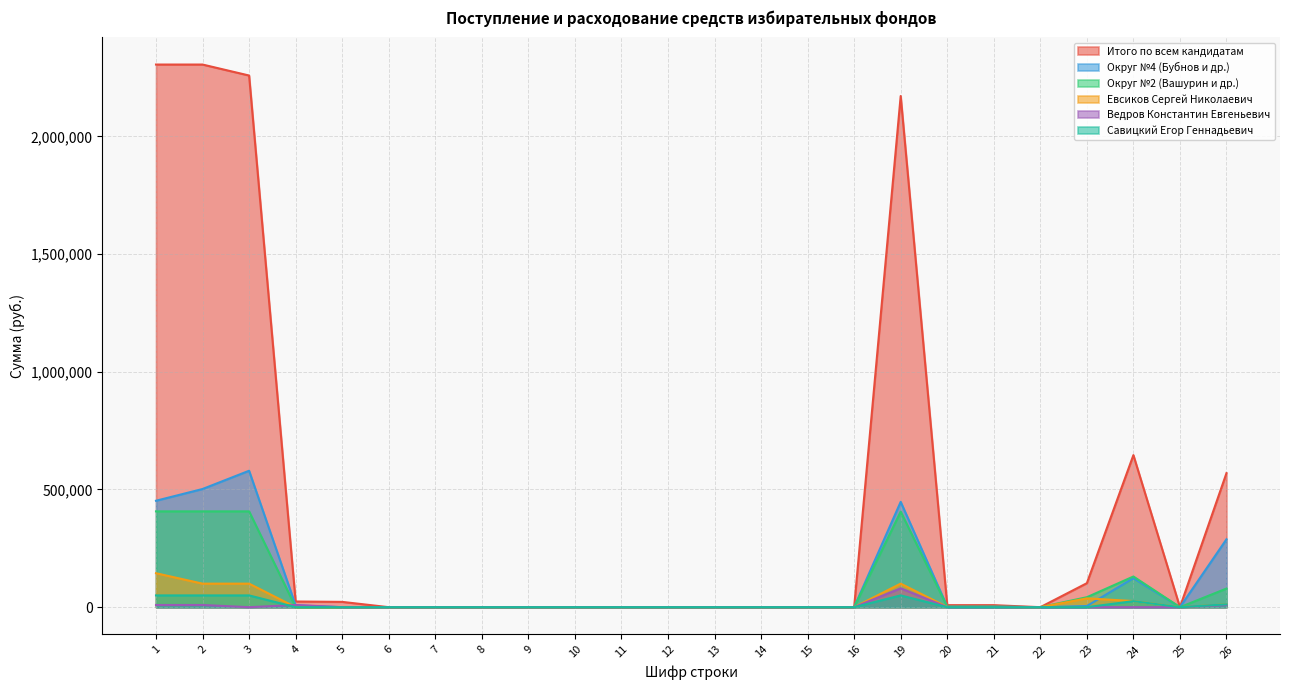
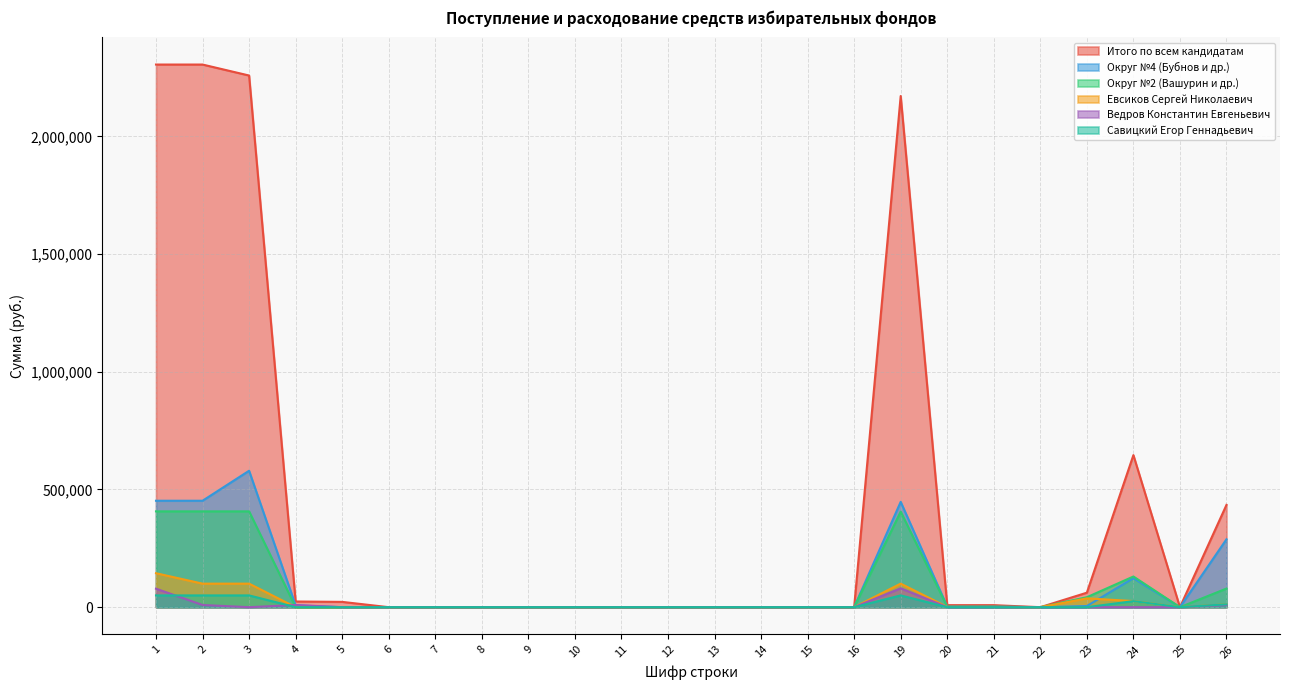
Ведров Константин Евгеньевич, 1: 10,000 -> 80,000
Округ №4 (Бубнов и др.), 2: 500,000 -> 450,000
Итого по всем кандидатам, 23: 100,000 -> 60,000
Итого по всем кандидатам, 26: 570,000 -> 430,000
